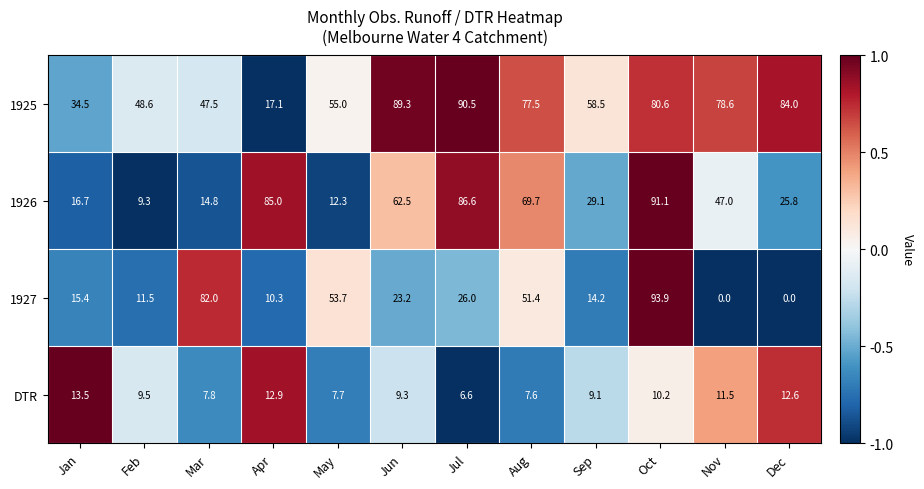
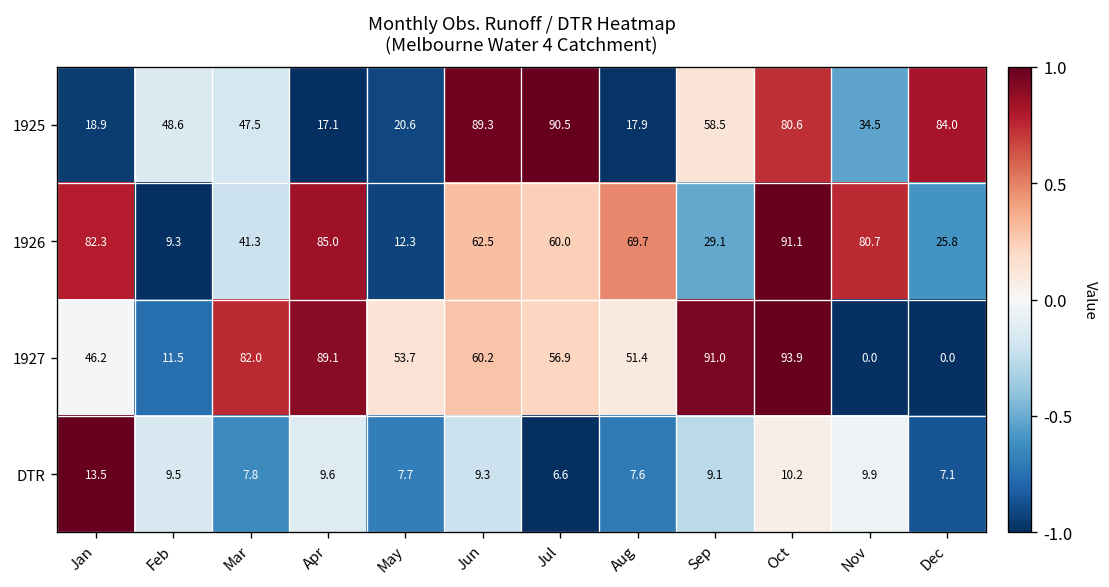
1925, Jan: 34.5 -> 18.9
1925, May: 55.0 -> 20.6
1925, Aug: 77.5 -> 17.9
1925, Nov: 78.6 -> 34.5
1926, Jan: 16.7 -> 82.3
1926, Mar: 14.8 -> 41.3
1926, Jul: 86.6 -> 60.0
1926, Nov: 47.0 -> 80.7
1927, Jan: 15.4 -> 46.2
1927, Apr: 10.3 -> 89.1
1927, Jun: 23.2 -> 60.2
1927, Jul: 26.0 -> 56.9
1927, Sep: 14.2 -> 91.0
DTR, Apr: 12.9 -> 9.6
DTR, Nov: 11.5 -> 9.9
DTR, Dec: 12.6 -> 7.1
